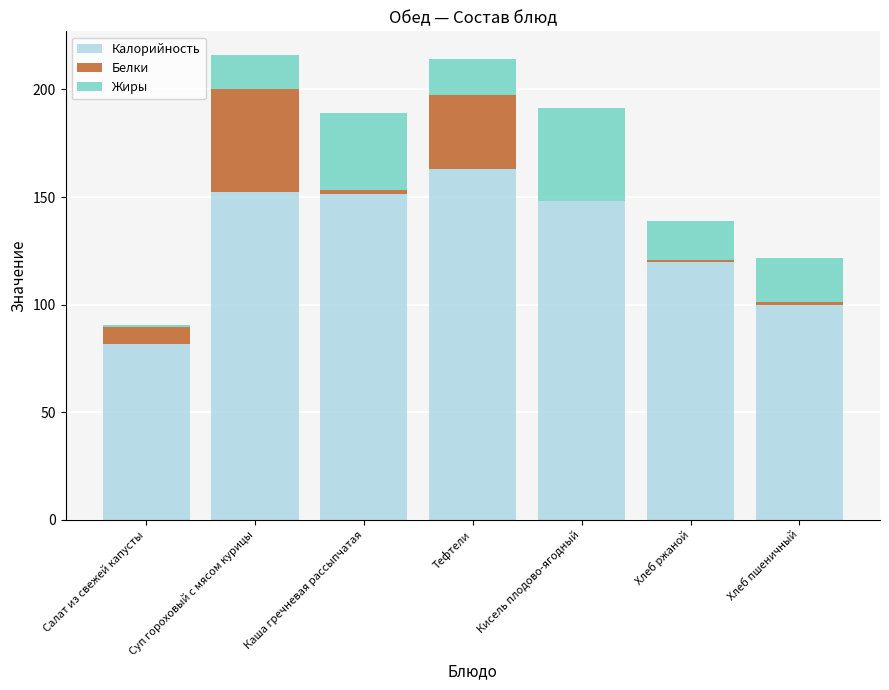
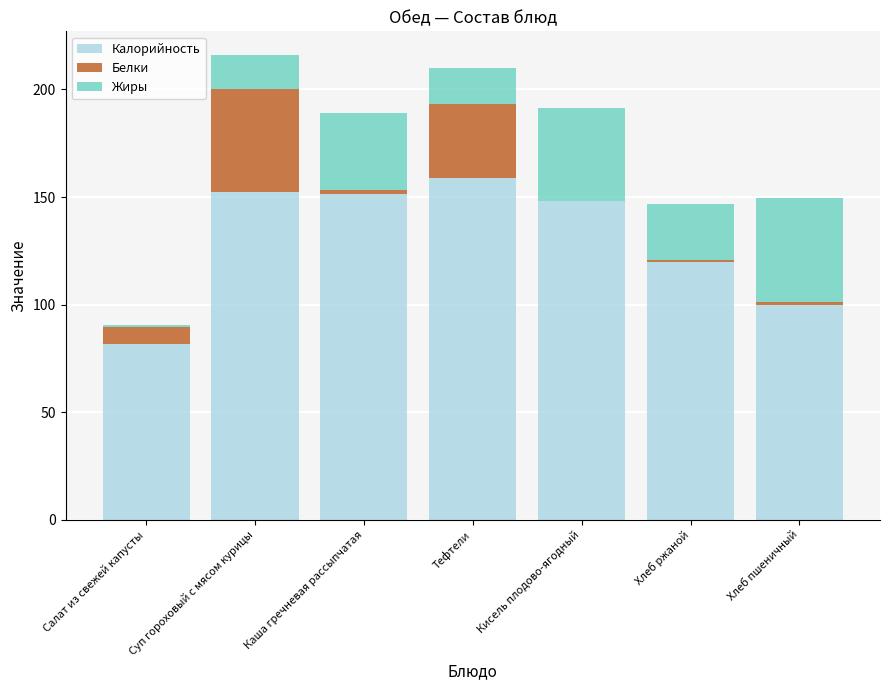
Калорийность, Тефтели: 163 -> 159
Жиры, Хлеб ржаной: 18 -> 26
Жиры, Хлеб пшеничный: 21 -> 48
